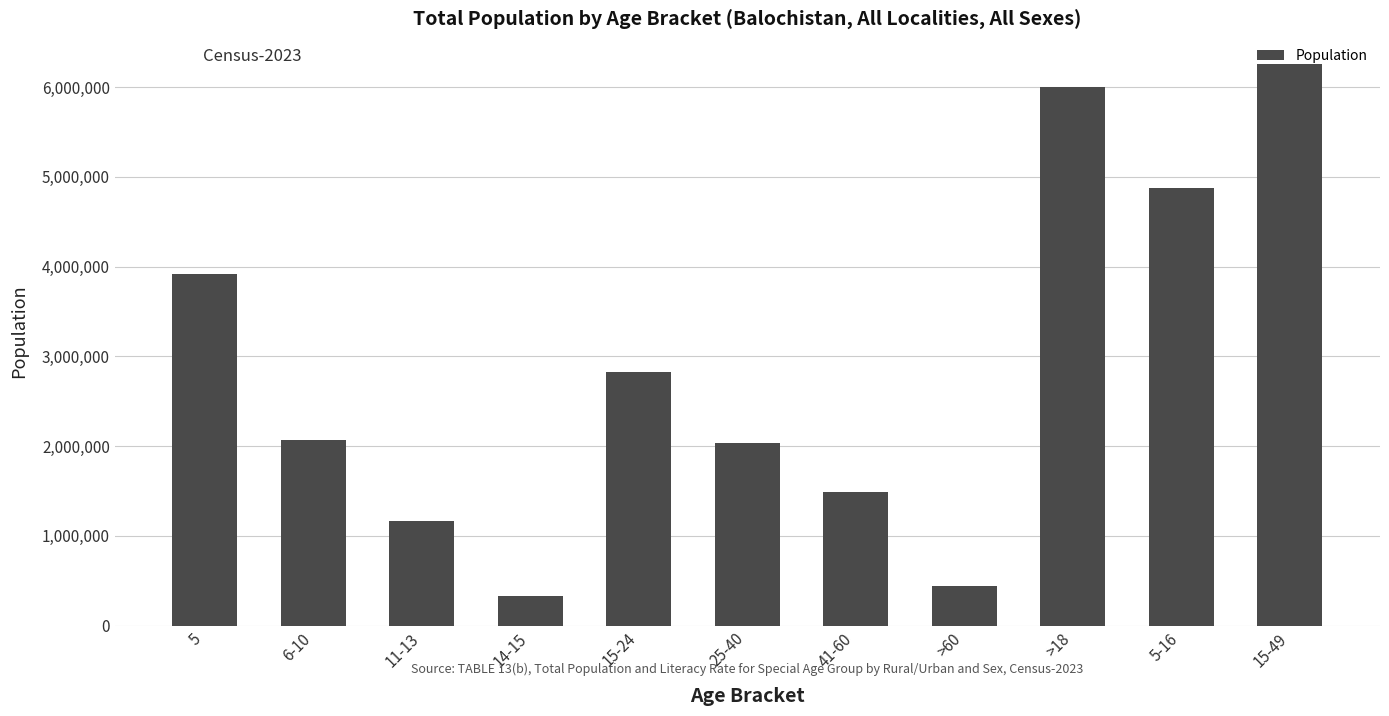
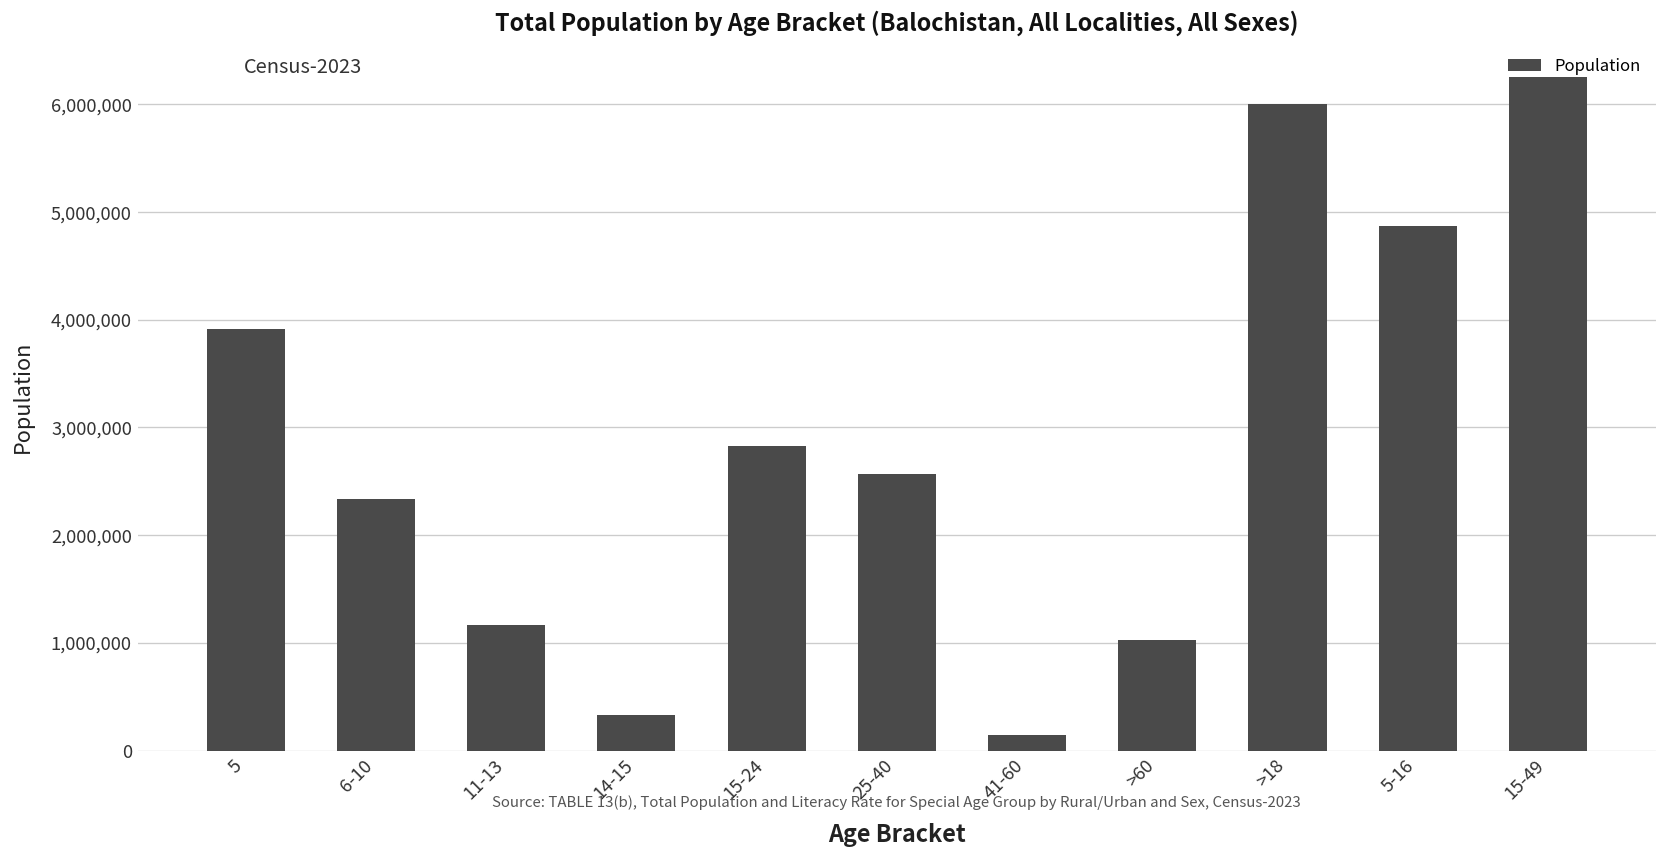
6-10: 2,100,000 -> 2,300,000
25-40: 2,000,000 -> 2,600,000
41-60: 1,500,000 -> 100,000
>60: 400,000 -> 1,000,000
